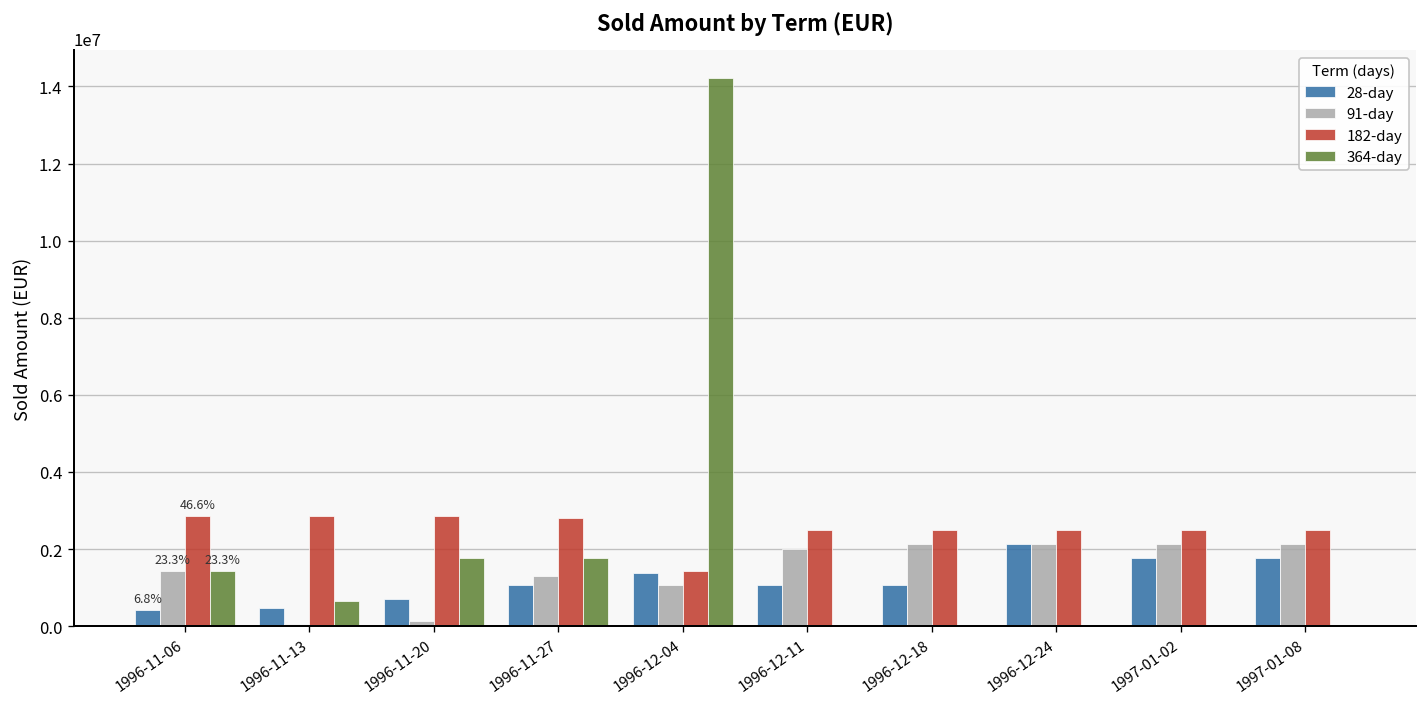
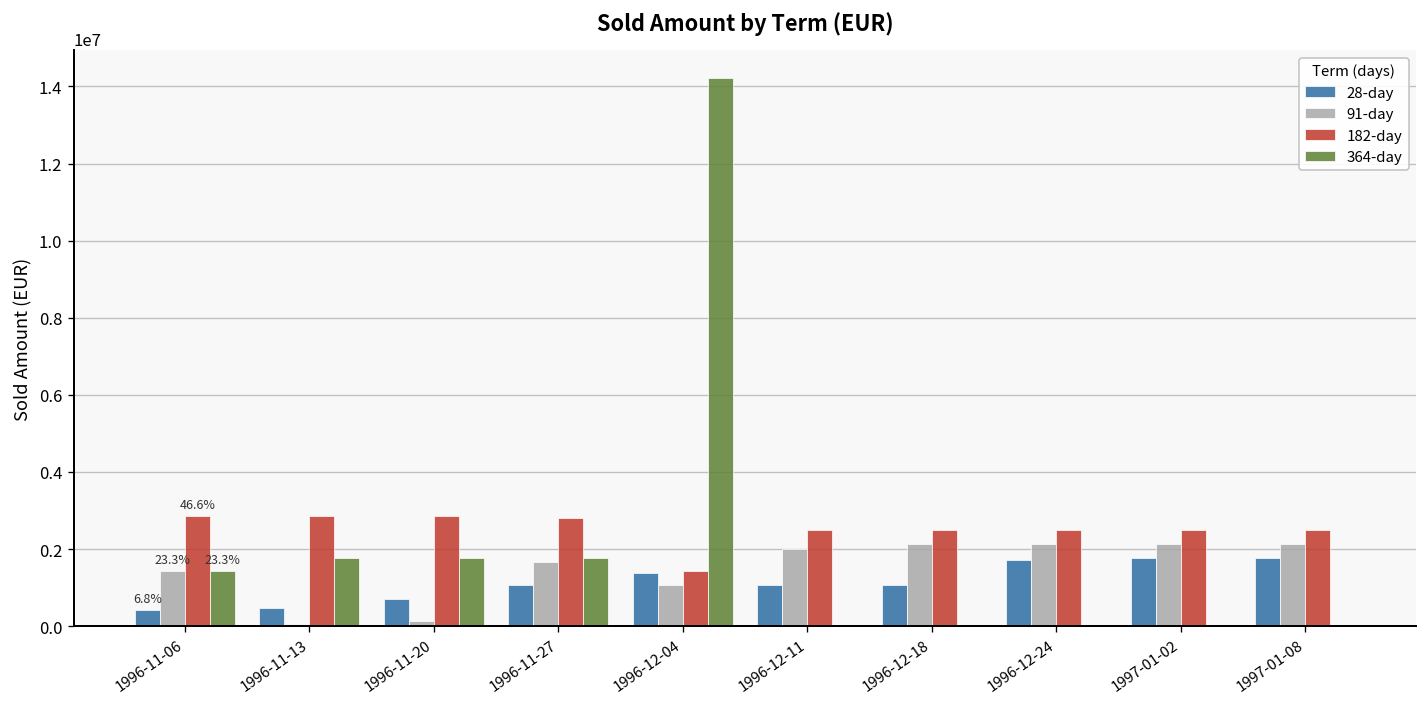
364-day, 1996-11-13: 700000 -> 1800000
91-day, 1996-11-27: 1300000 -> 1700000
28-day, 1996-12-24: 2100000 -> 1700000
